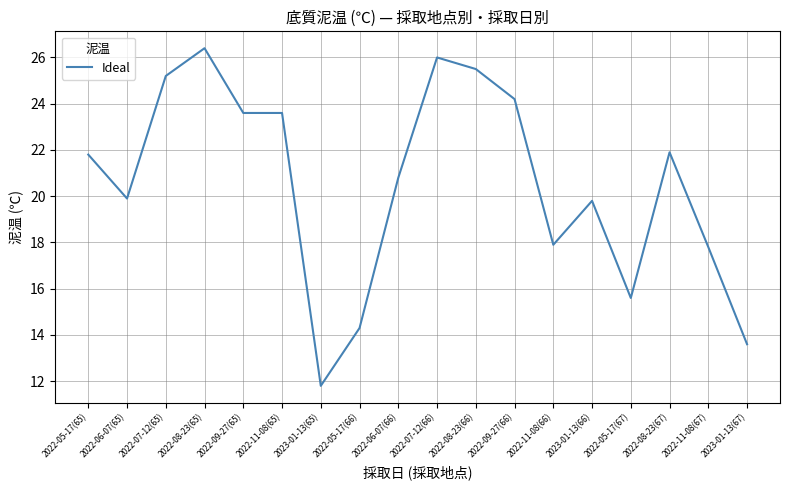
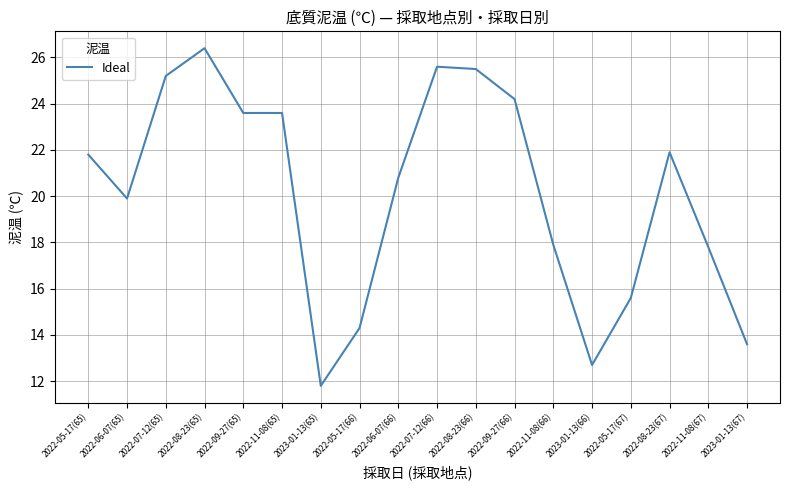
2022-07-12(66): 26.0 -> 25.6
2023-01-13(66): 19.8 -> 12.7
